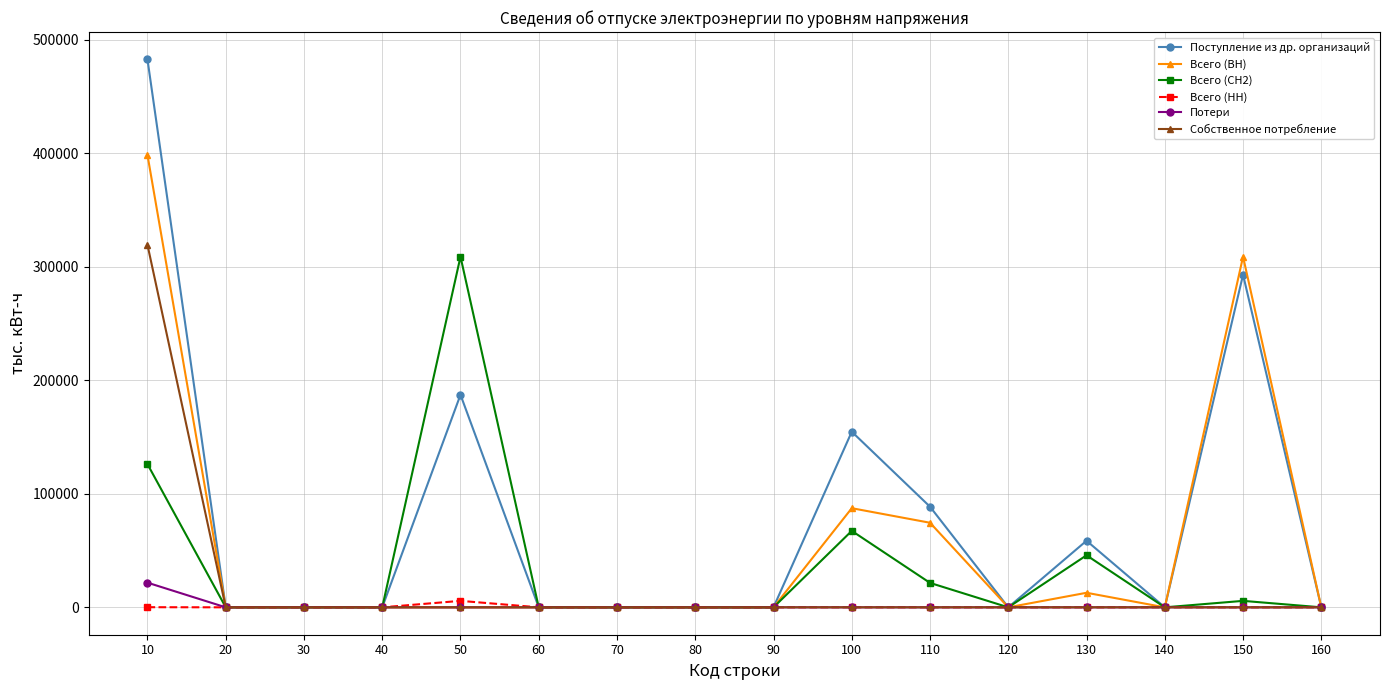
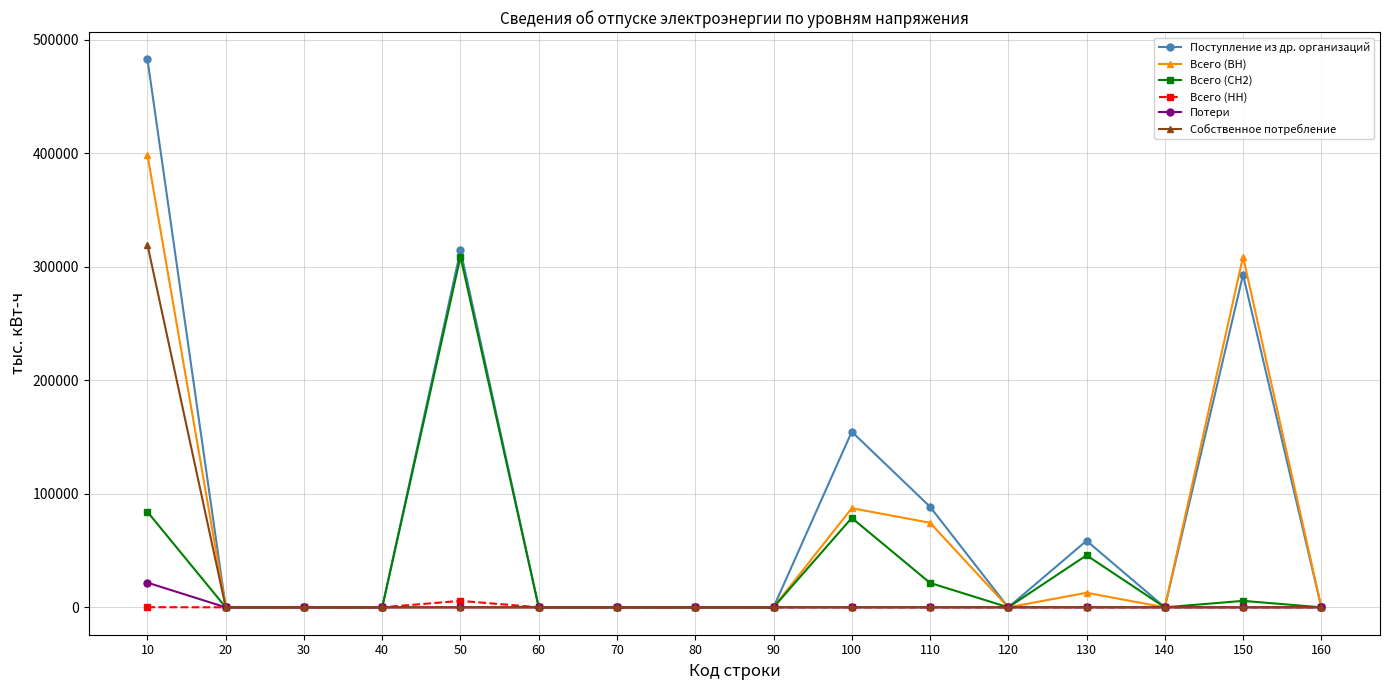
Всего (СН2), 10: 126000 -> 84000
Поступление из др. организаций, 50: 187000 -> 314000
Всего (СН2), 100: 67000 -> 79000
